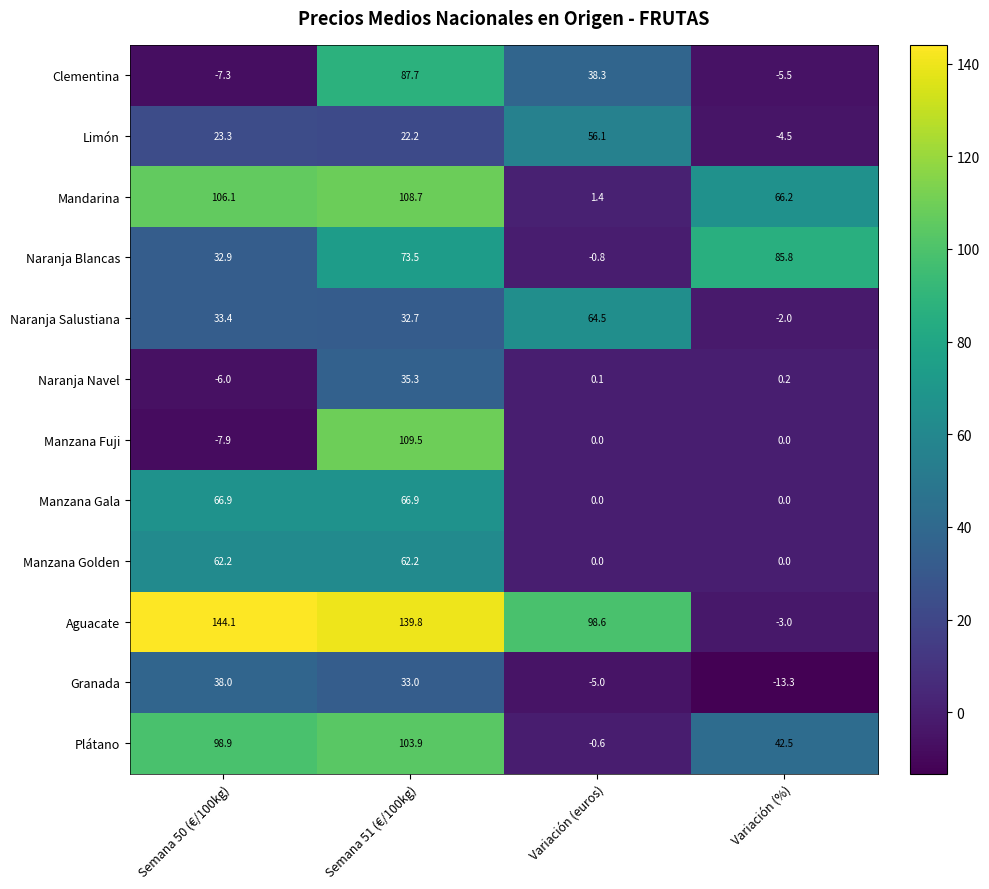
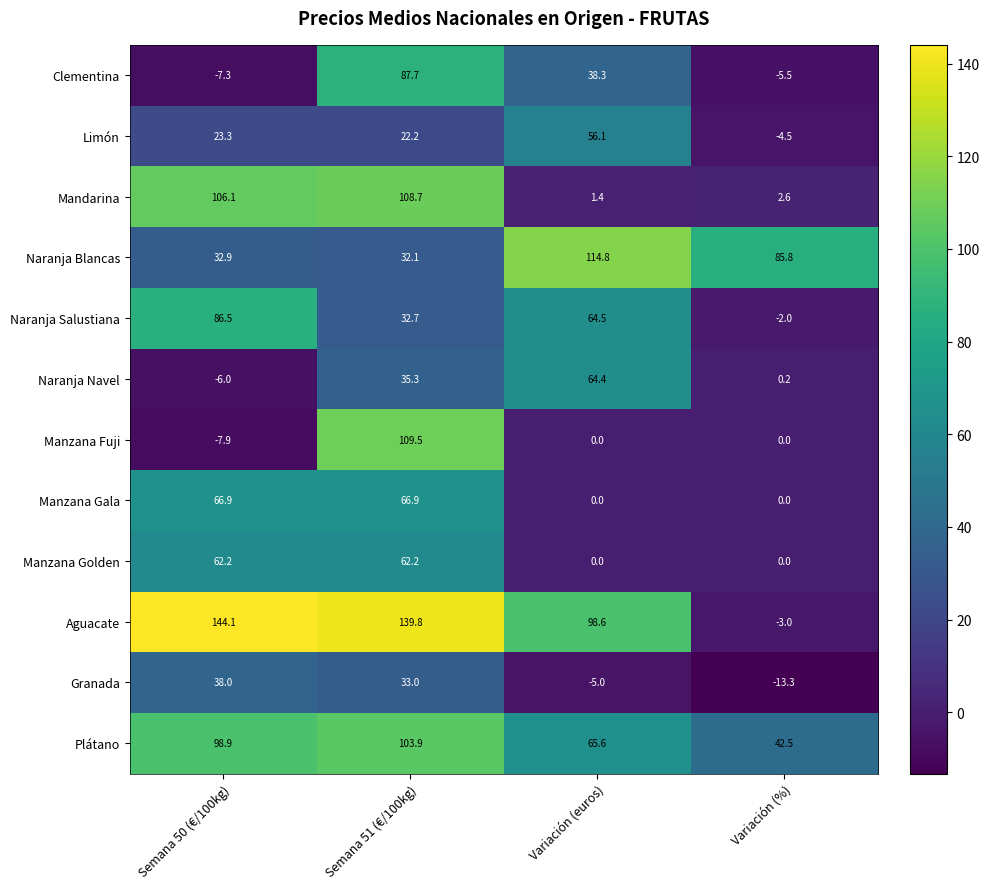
Mandarina, Variación (%): 66.2 -> 2.6
Naranja Blancas, Semana 51 (€/100kg): 73.5 -> 32.1
Naranja Blancas, Variación (euros): -0.8 -> 114.8
Naranja Salustiana, Semana 50 (€/100kg): 33.4 -> 86.5
Naranja Navel, Variación (euros): 0.1 -> 64.4
Plátano, Variación (euros): -0.6 -> 65.6
